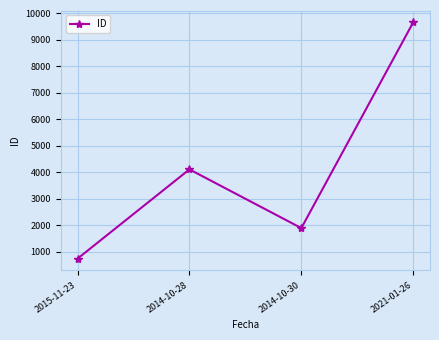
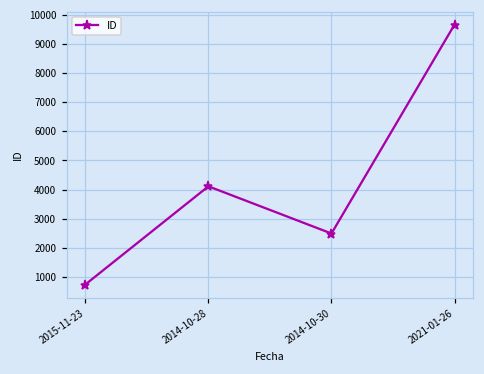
2014-10-30: 1900 -> 2500
